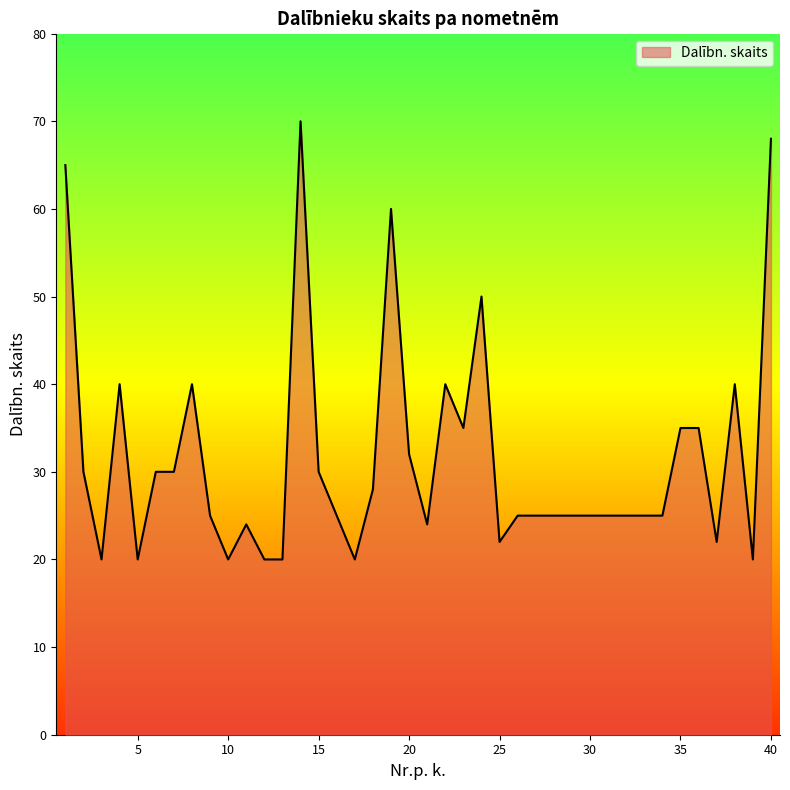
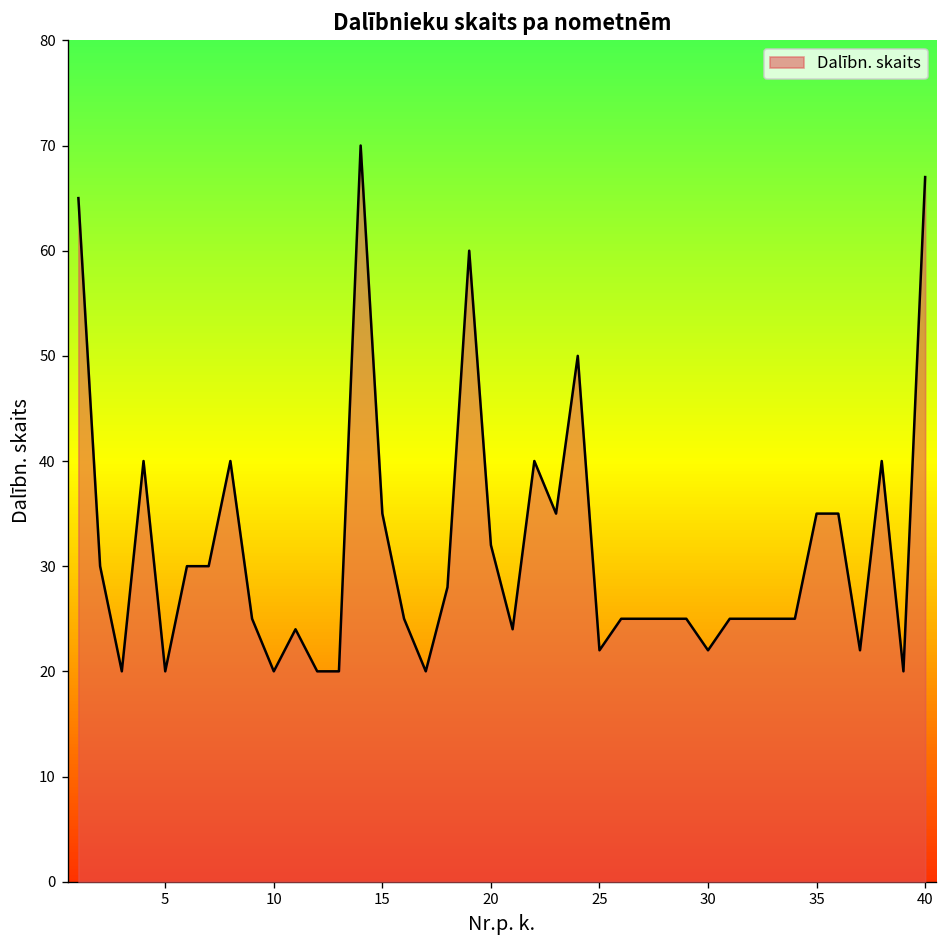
15: 30 -> 35
30: 25 -> 22
40: 68 -> 67
